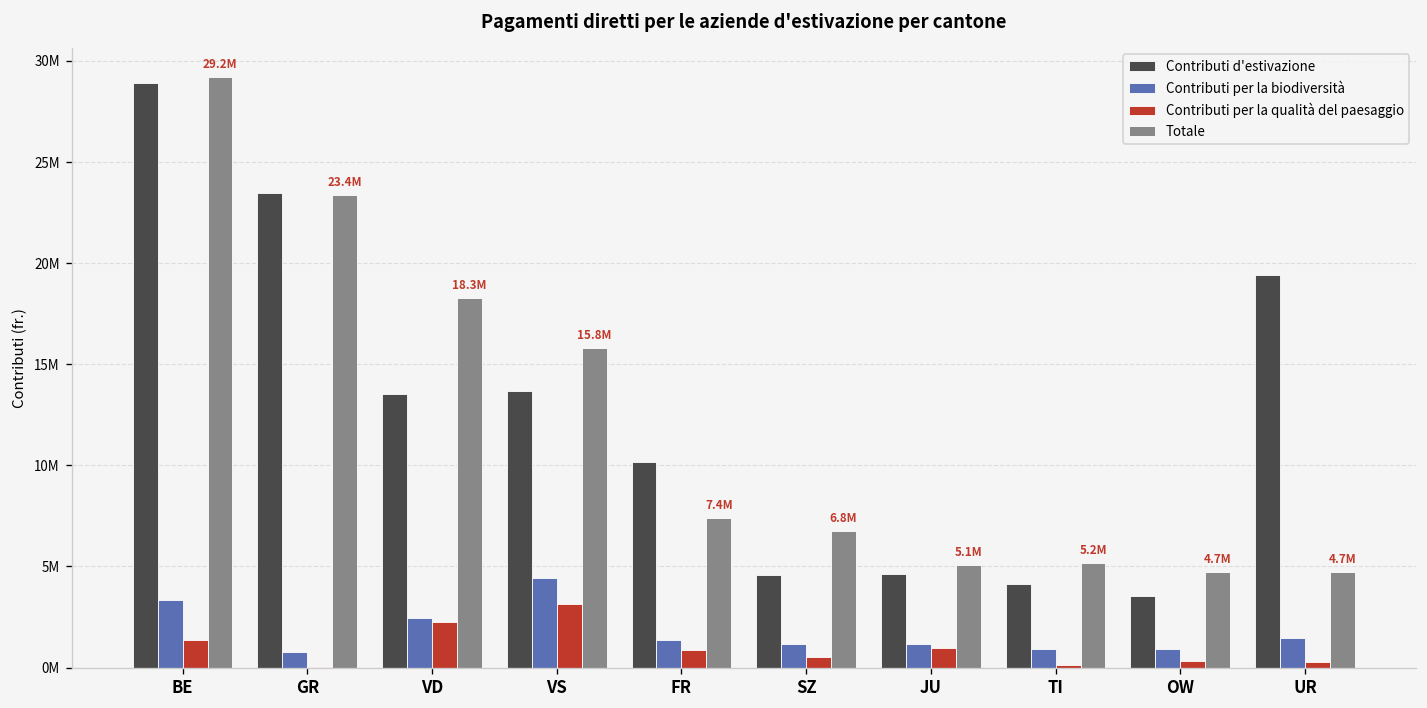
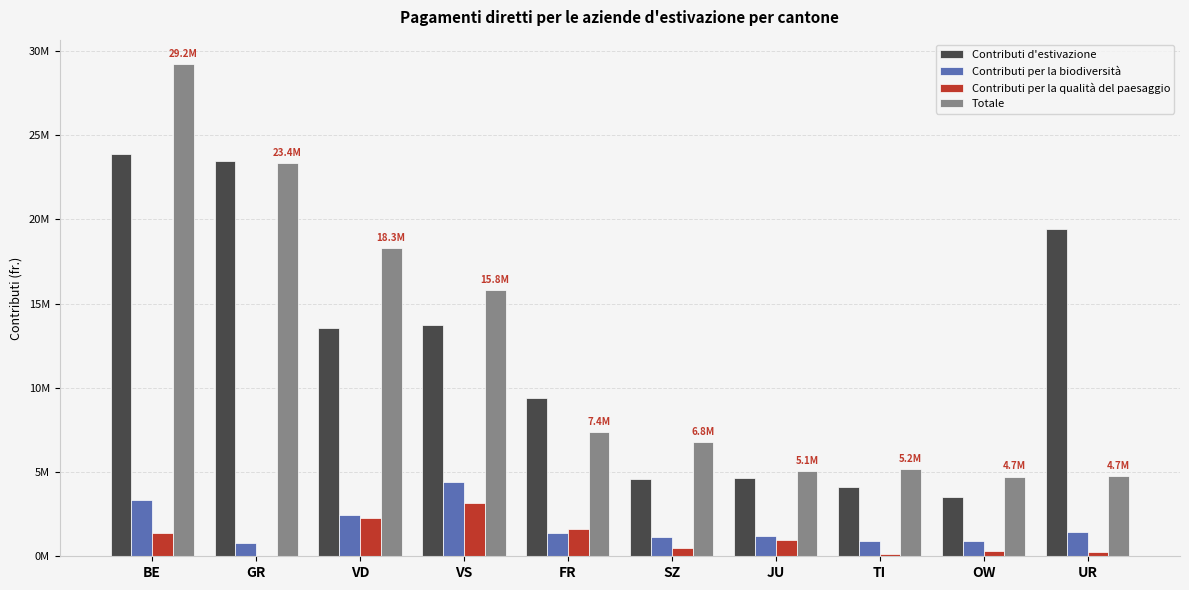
Contributi d'estivazione, BE: 28900000 -> 23900000
Contributi d'estivazione, FR: 10100000 -> 9400000
Contributi per la qualità del paesaggio, FR: 900000 -> 1600000
